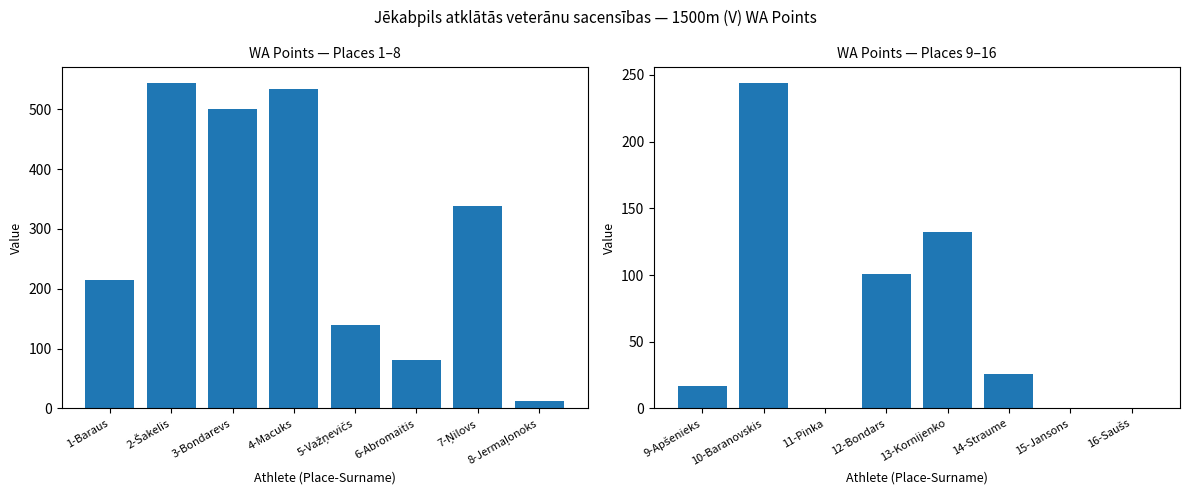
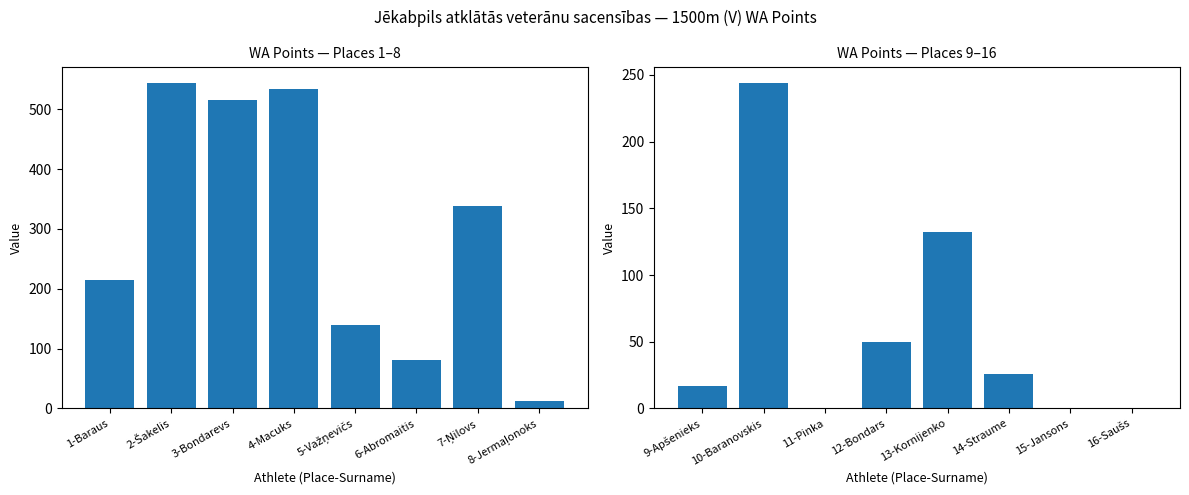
WA Points — Places 1–8, 3-Bondarevs: 500 -> 520
WA Points — Places 9–16, 12-Bondars: 101 -> 50
